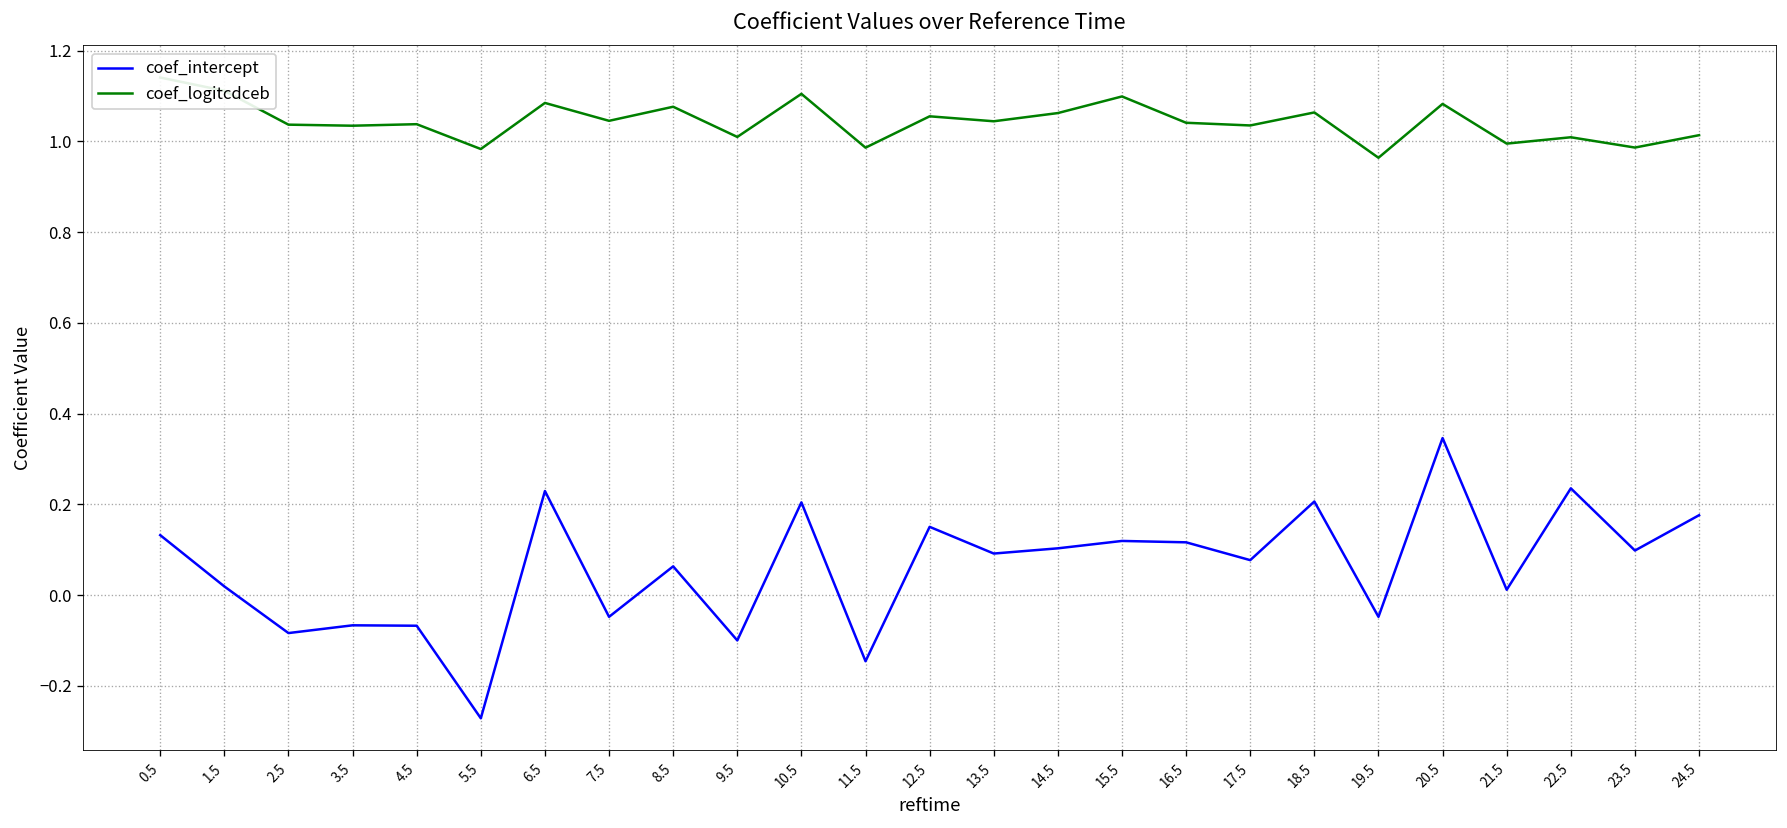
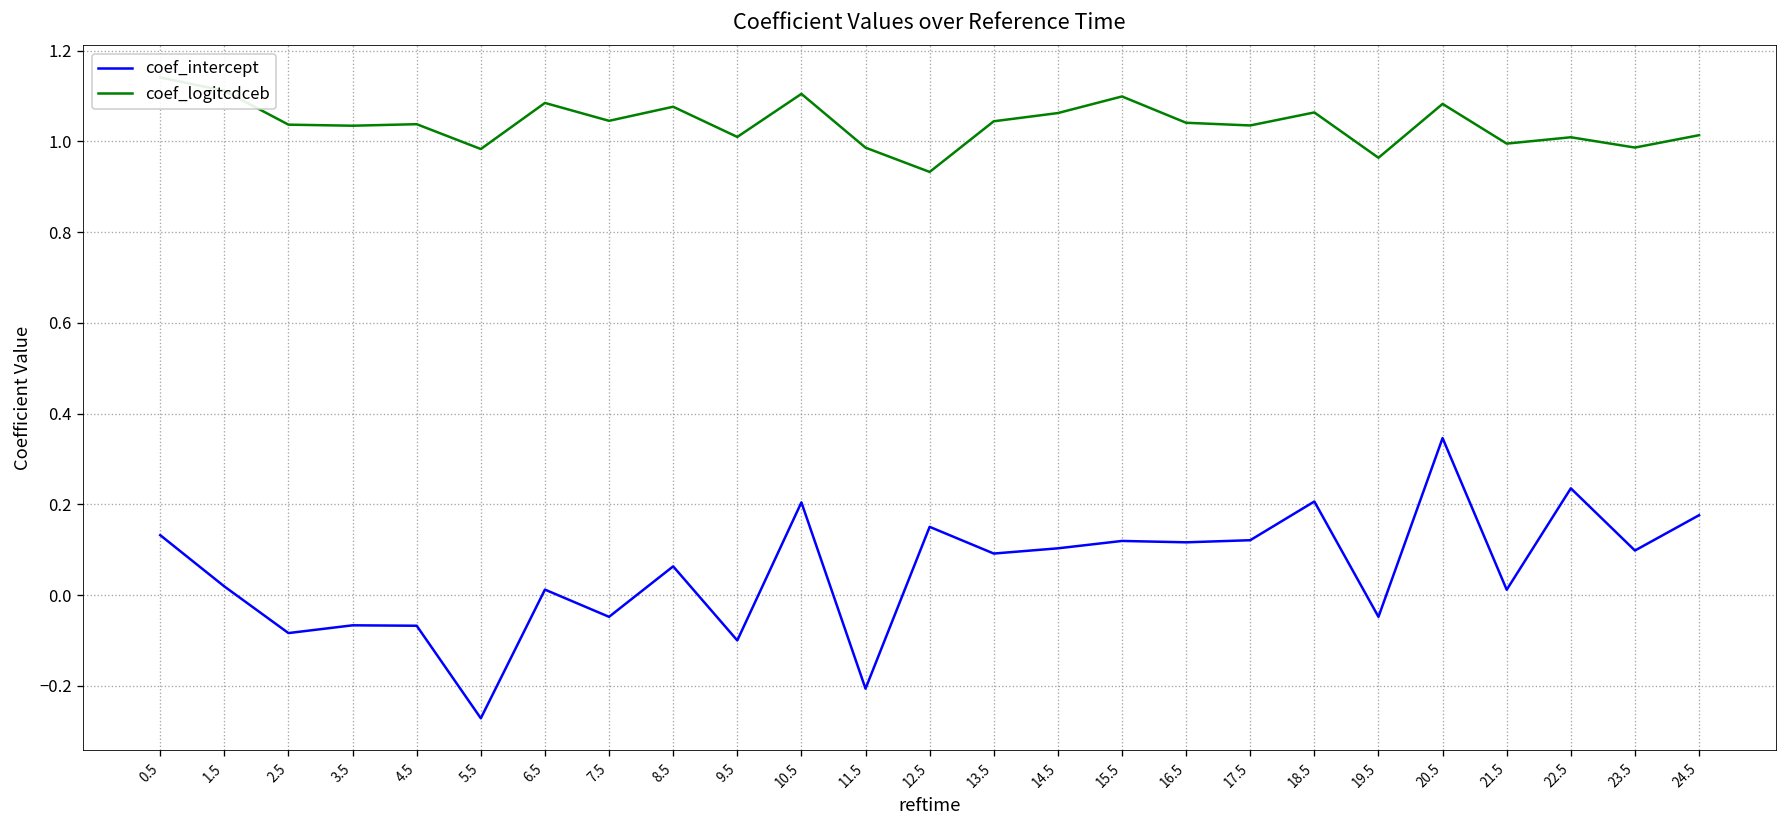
coef_intercept, 6.5: 0.23 -> 0.01
coef_intercept, 11.5: -0.15 -> -0.21
coef_logitcdceb, 12.5: 1.06 -> 0.93
coef_intercept, 17.5: 0.08 -> 0.12
